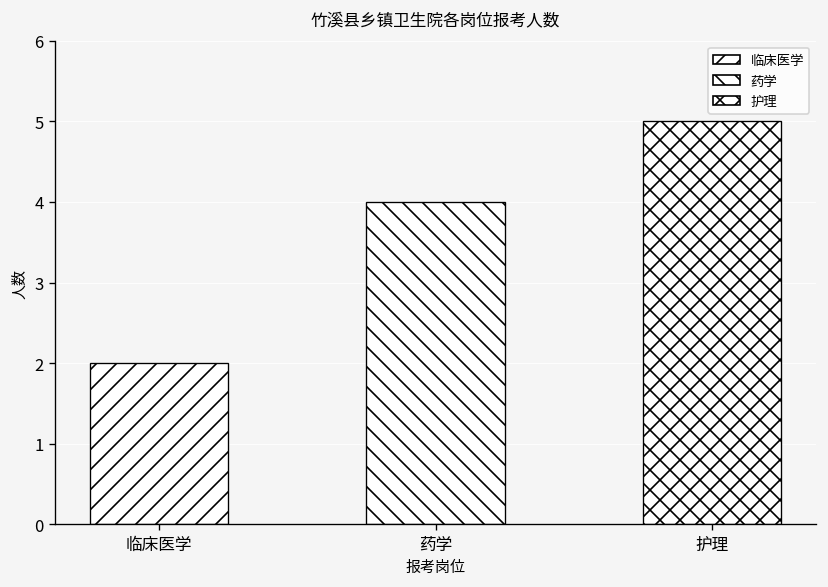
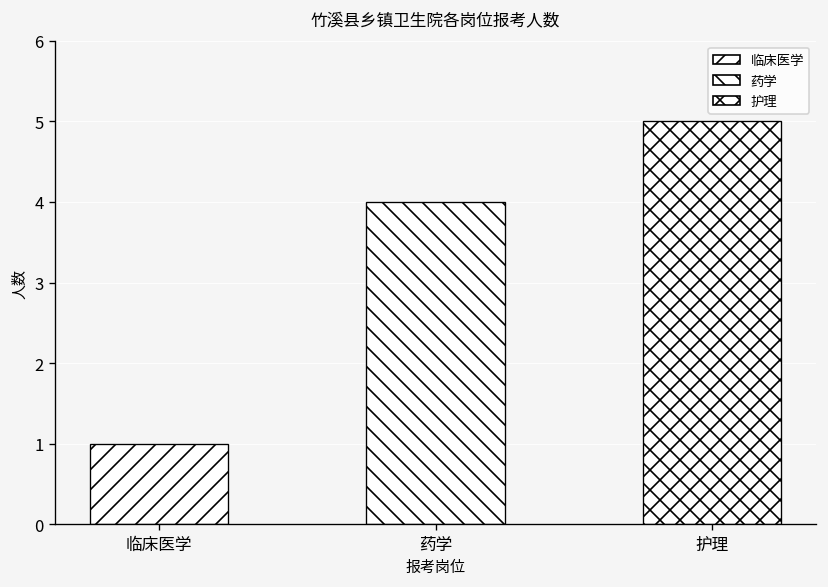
临床医学: 2 -> 1
